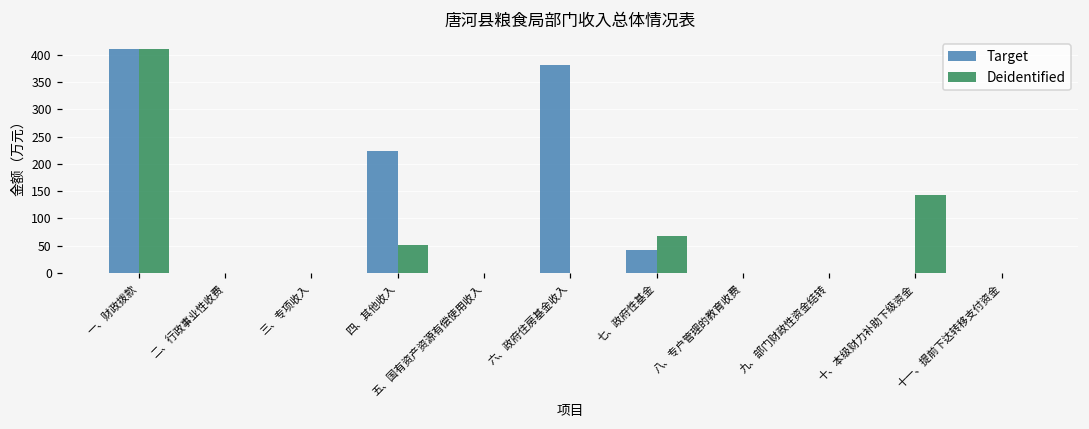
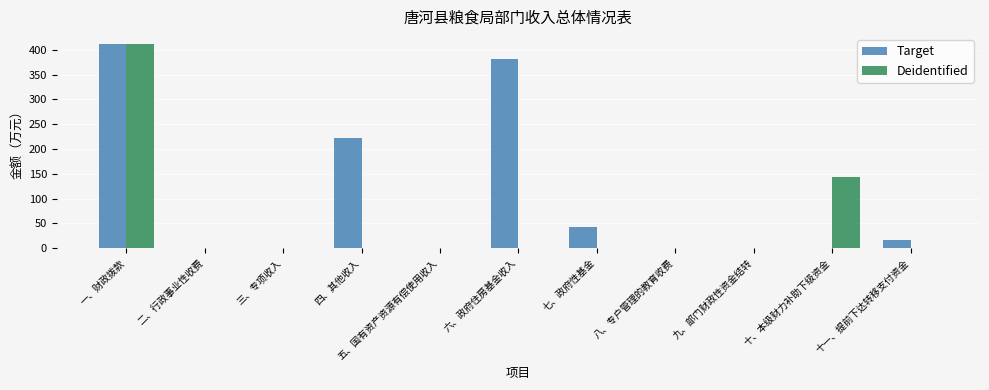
Deidentified, 四、其他收入: 50 -> 0
Deidentified, 七、政府性基金: 70 -> 0
Target, 十一、提前下达转移支付资金: 0 -> 20
